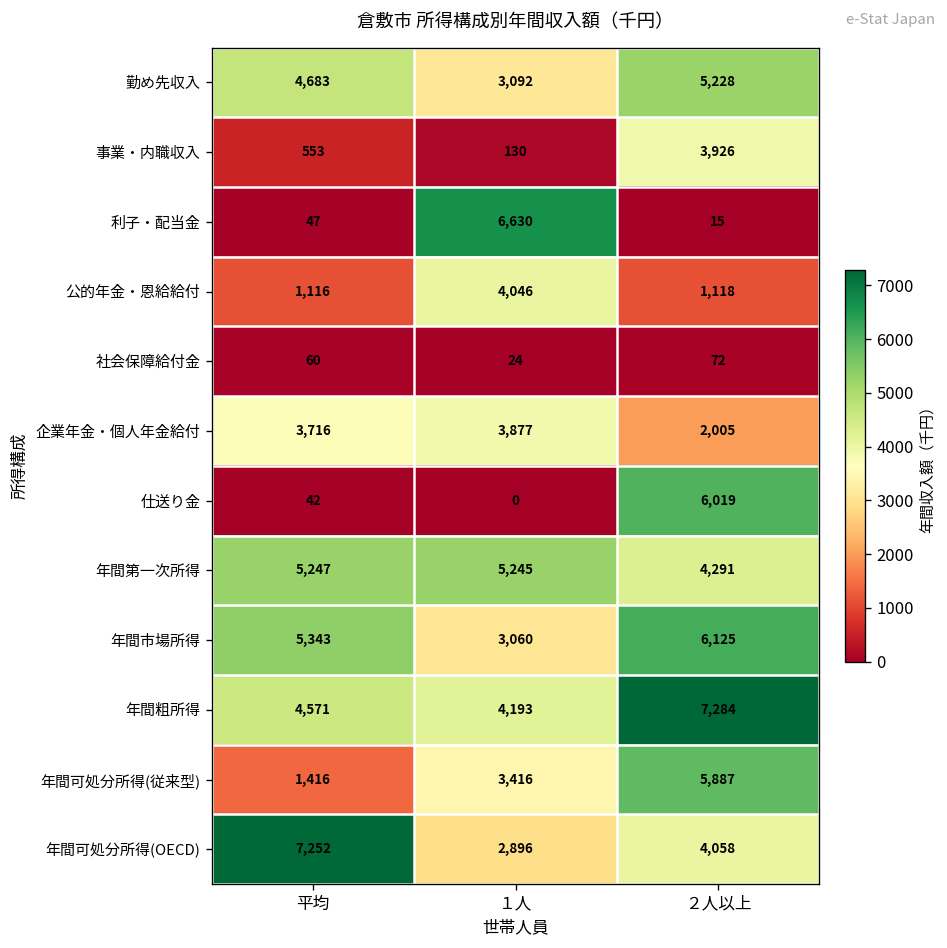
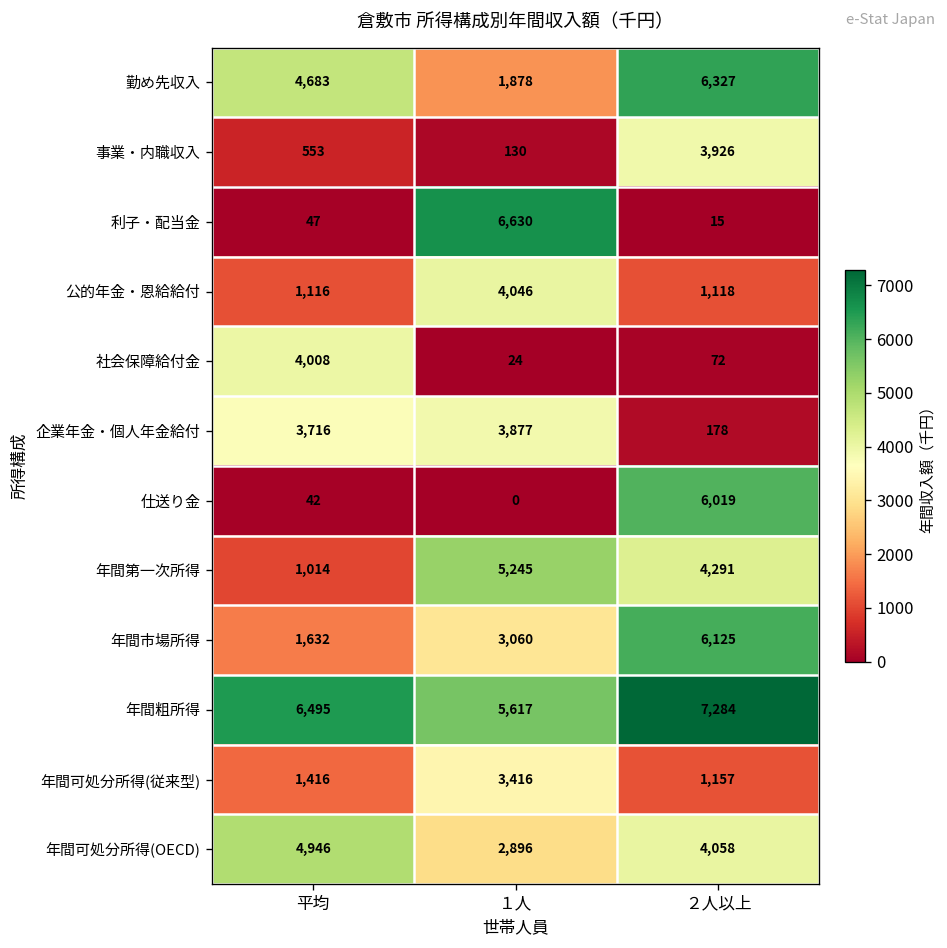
勤め先収入, １人: 3,092 -> 1,878
勤め先収入, ２人以上: 5,228 -> 6,327
社会保障給付金, 平均: 60 -> 4,008
企業年金・個人年金給付, ２人以上: 2,005 -> 178
年間第一次所得, 平均: 5,247 -> 1,014
年間市場所得, 平均: 5,343 -> 1,632
年間粗所得, 平均: 4,571 -> 6,495
年間粗所得, １人: 4,193 -> 5,617
年間可処分所得(従来型), ２人以上: 5,887 -> 1,157
年間可処分所得(OECD), 平均: 7,252 -> 4,946
